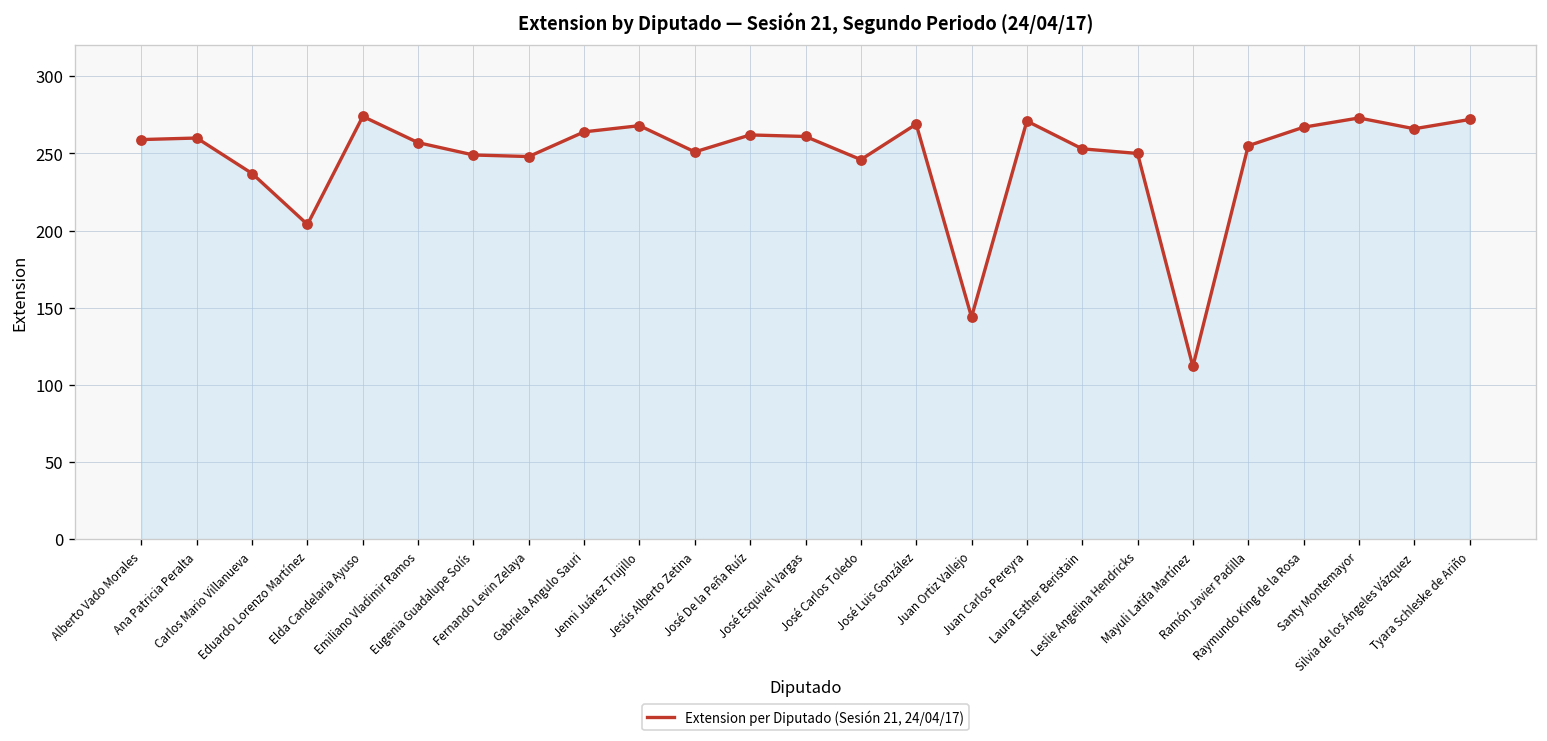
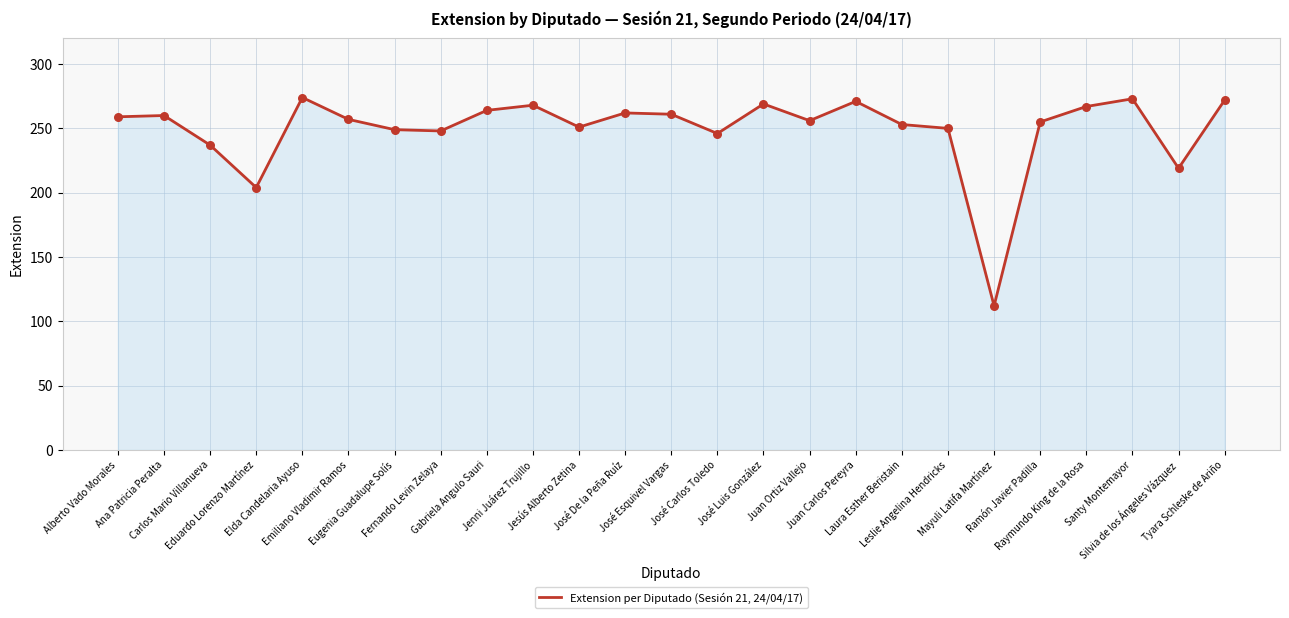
Juan Ortiz Vallejo: 144 -> 256
Silvia de los Ángeles Vázquez: 266 -> 219
